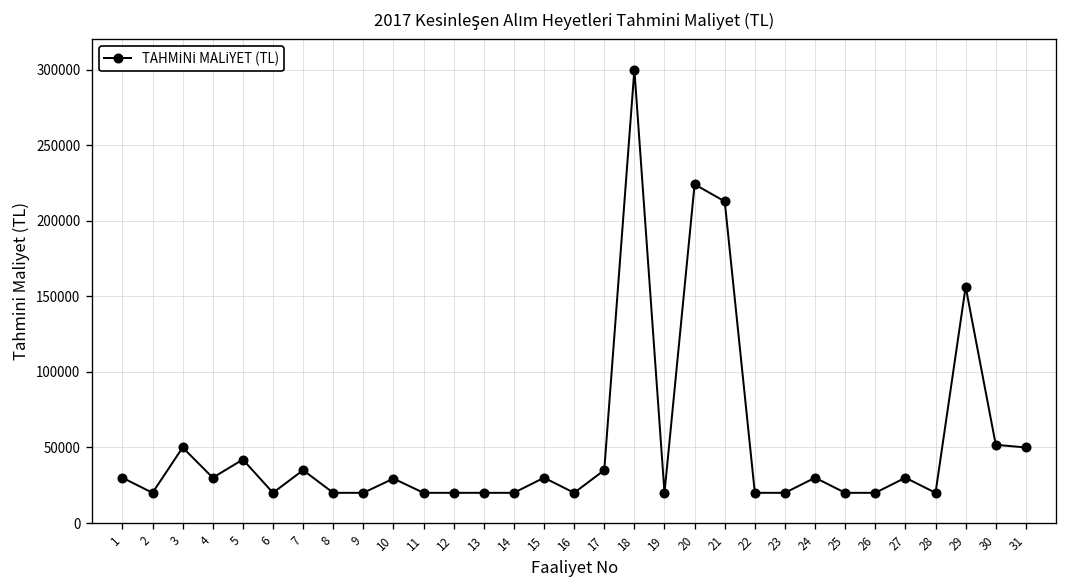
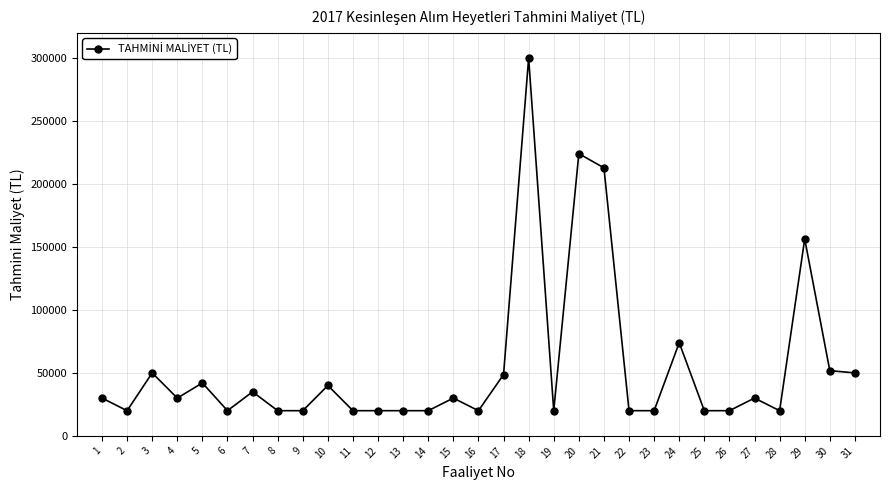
10: 29000 -> 40000
17: 35000 -> 49000
24: 30000 -> 74000
